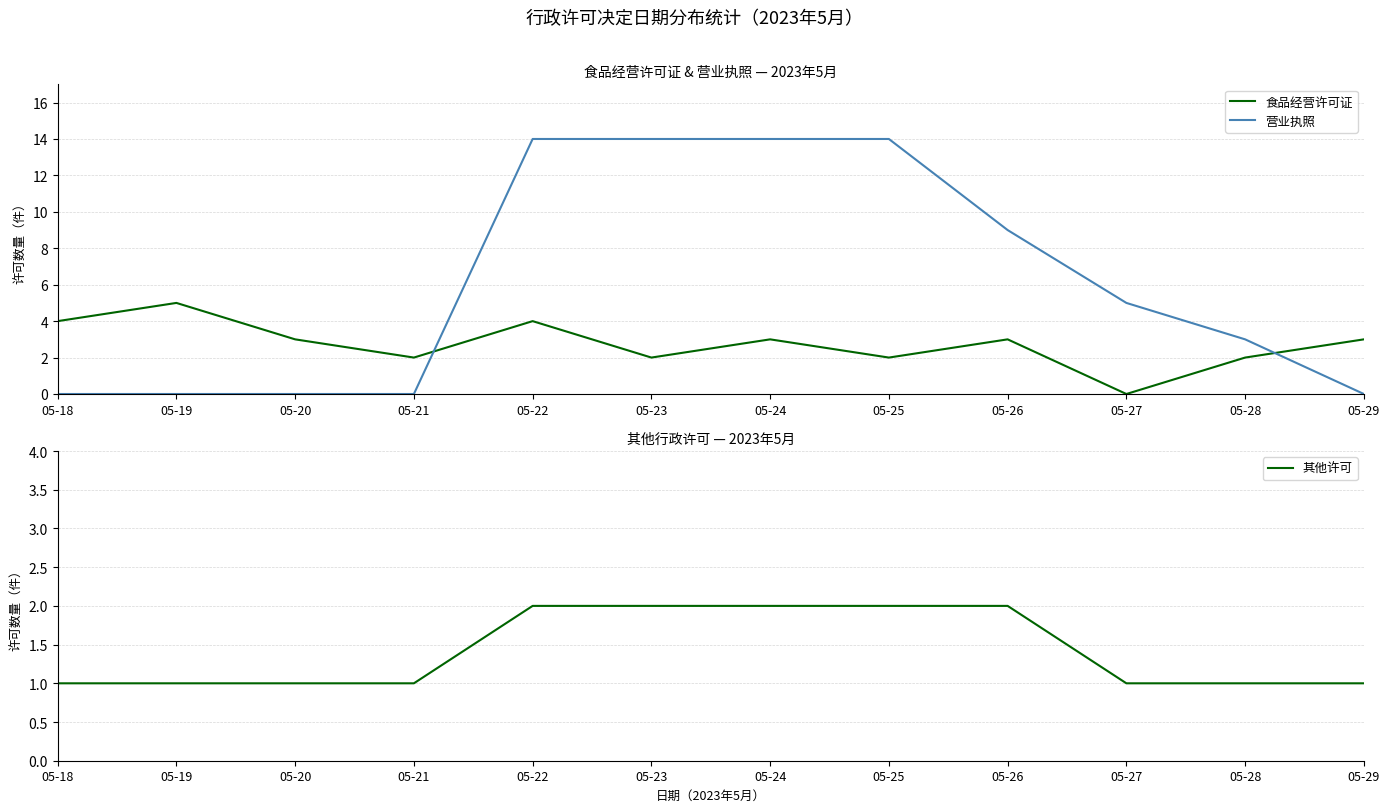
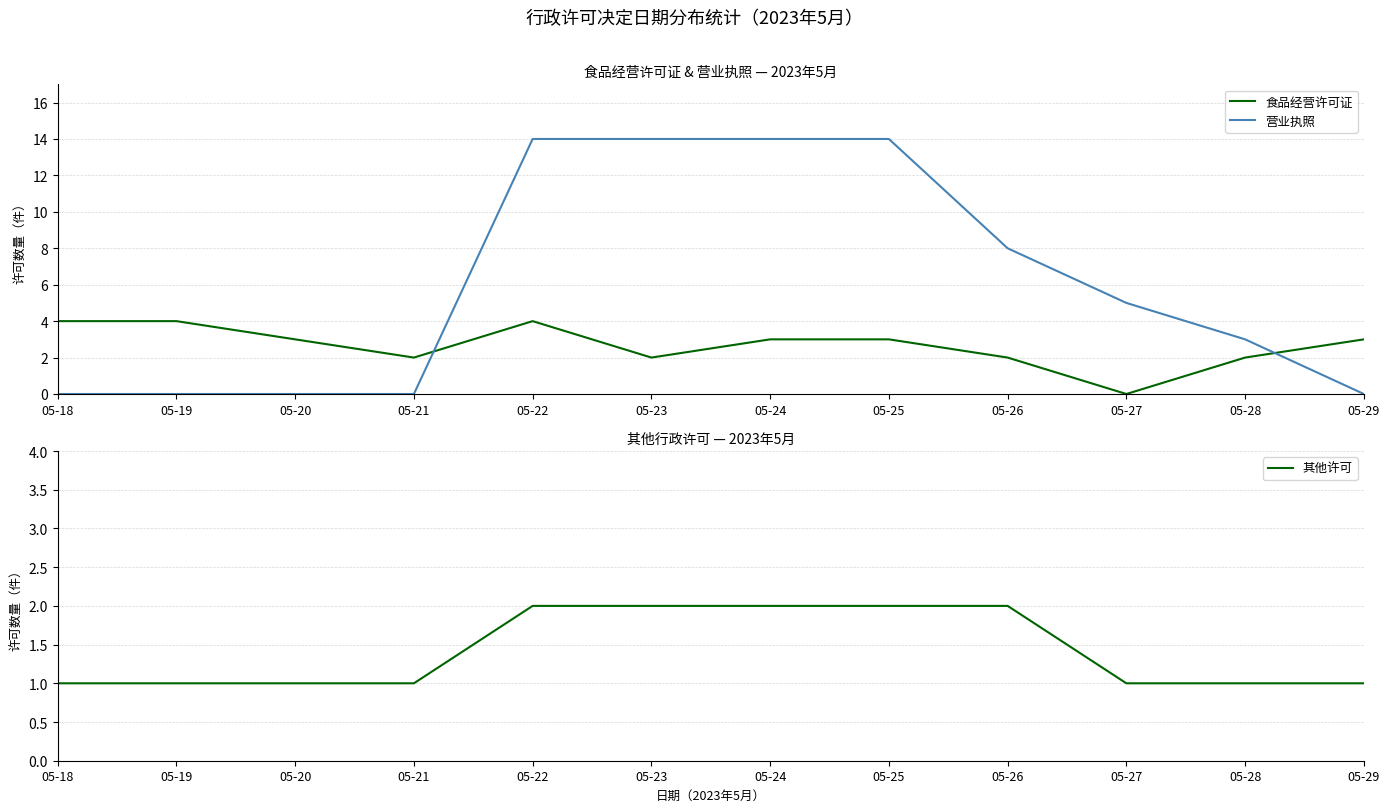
食品经营许可证 & 营业执照 — 2023年5月, 食品经营许可证, 05-19: 5 -> 4
食品经营许可证 & 营业执照 — 2023年5月, 食品经营许可证, 05-25: 2 -> 3
食品经营许可证 & 营业执照 — 2023年5月, 食品经营许可证, 05-26: 3 -> 2
食品经营许可证 & 营业执照 — 2023年5月, 营业执照, 05-26: 9 -> 8
